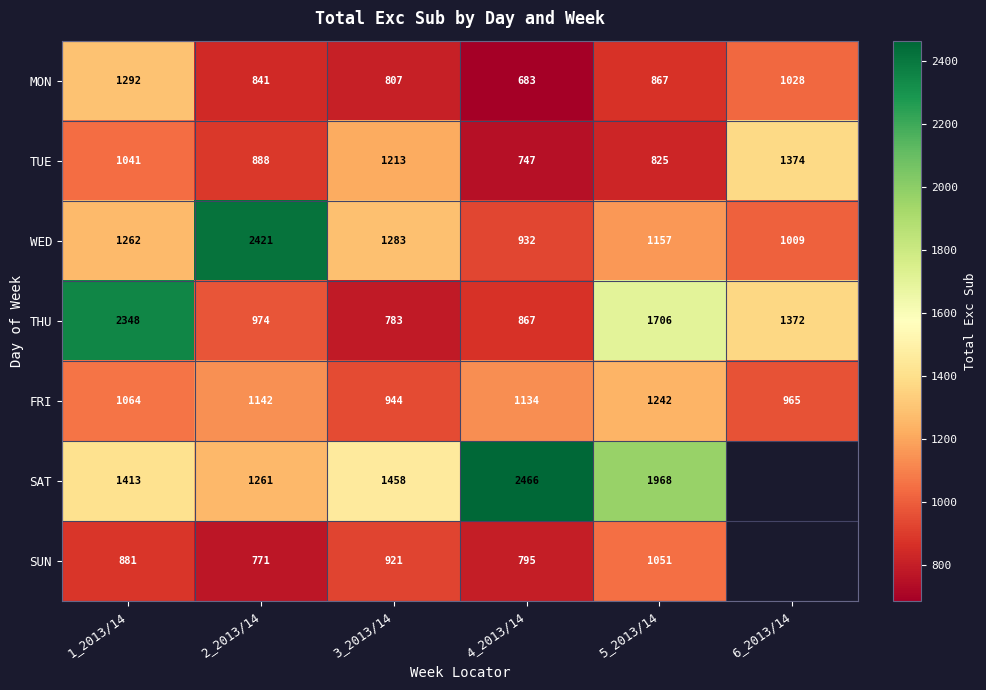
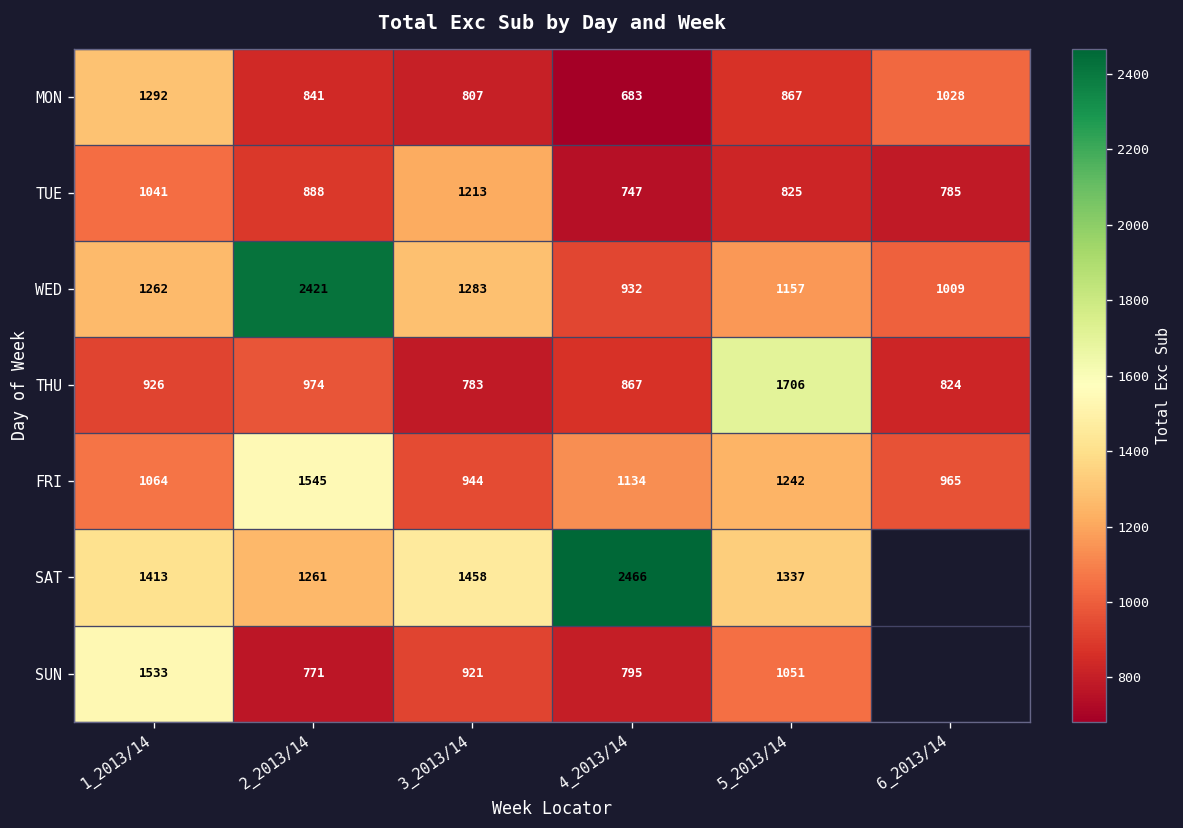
TUE, 6_2013/14: 1374 -> 785
THU, 1_2013/14: 2348 -> 926
THU, 6_2013/14: 1372 -> 824
FRI, 2_2013/14: 1142 -> 1545
SAT, 5_2013/14: 1968 -> 1337
SUN, 1_2013/14: 881 -> 1533
